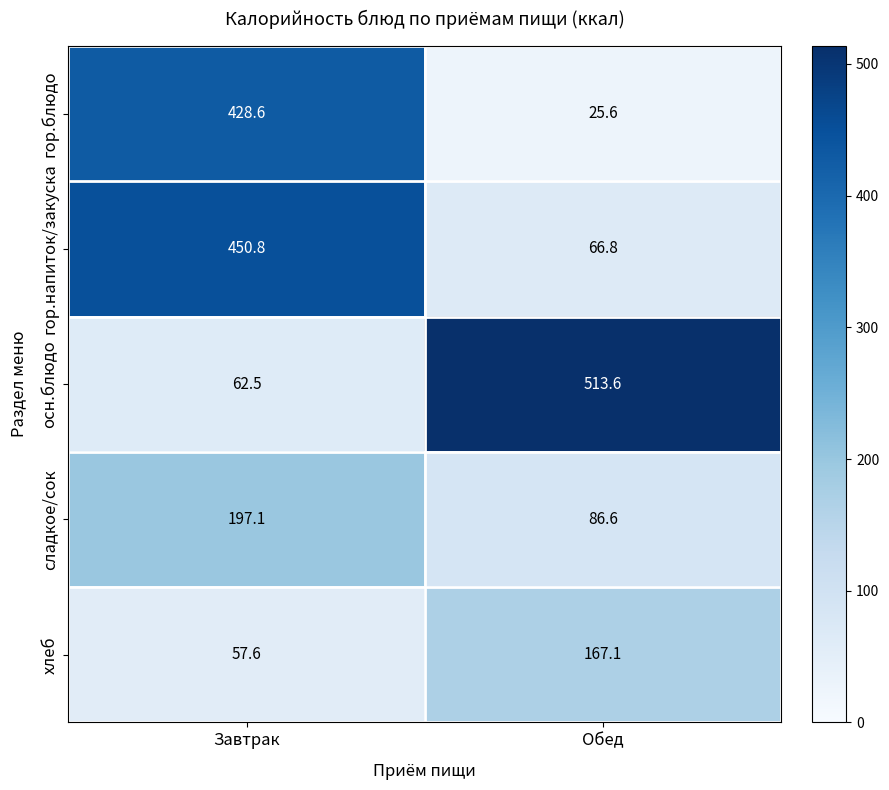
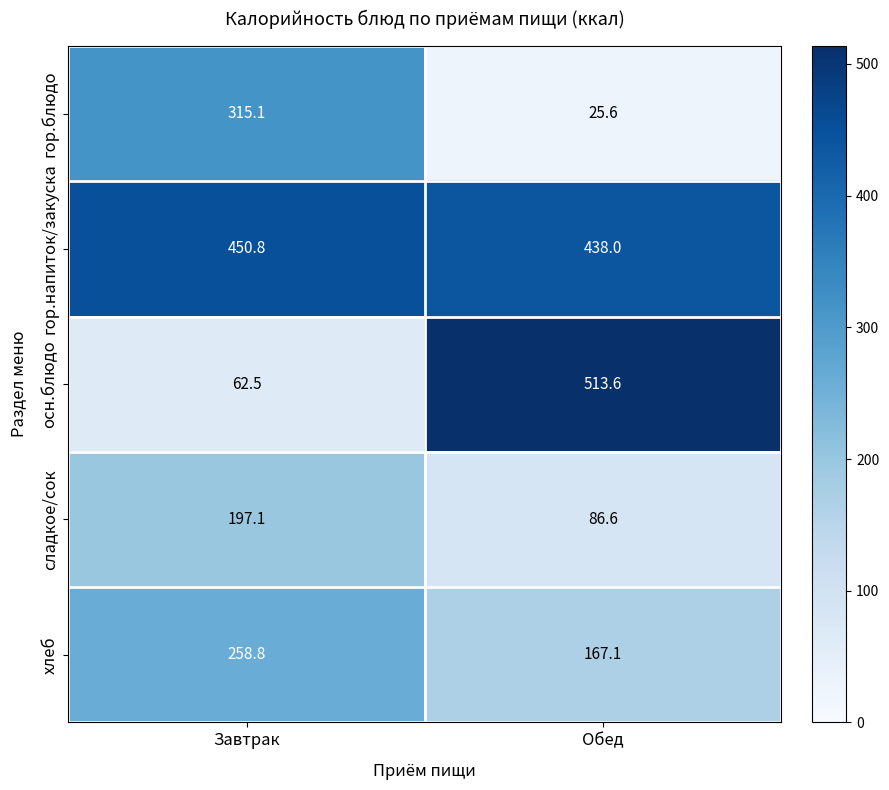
гор.блюдо, Завтрак: 428.6 -> 315.1
гор.напиток/закуска, Обед: 66.8 -> 438.0
хлеб, Завтрак: 57.6 -> 258.8
